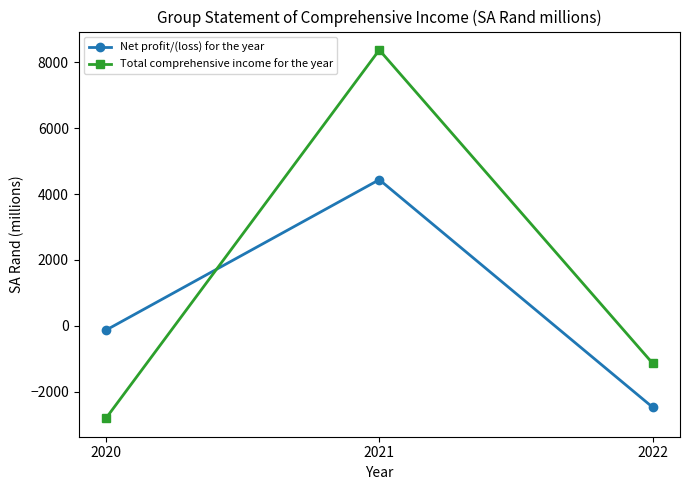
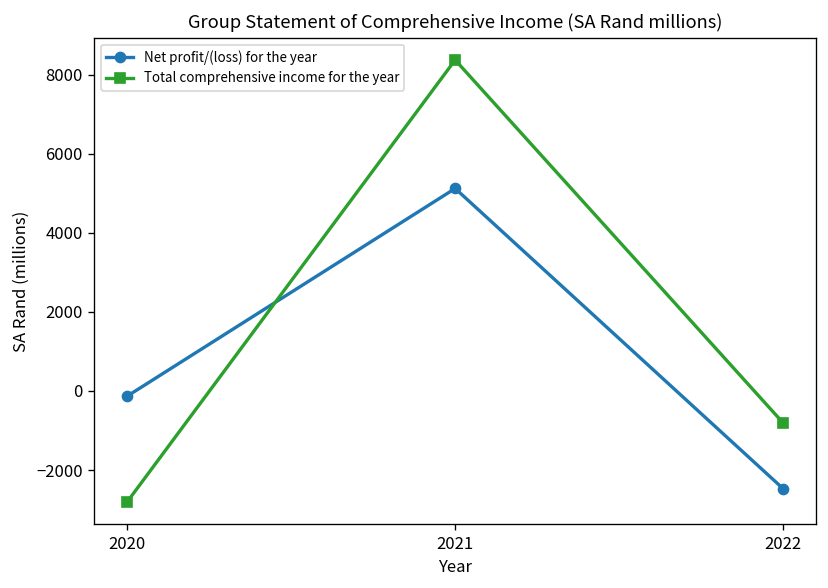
Net profit/(loss) for the year, 2021: 4400 -> 5100
Total comprehensive income for the year, 2022: -1100 -> -800
